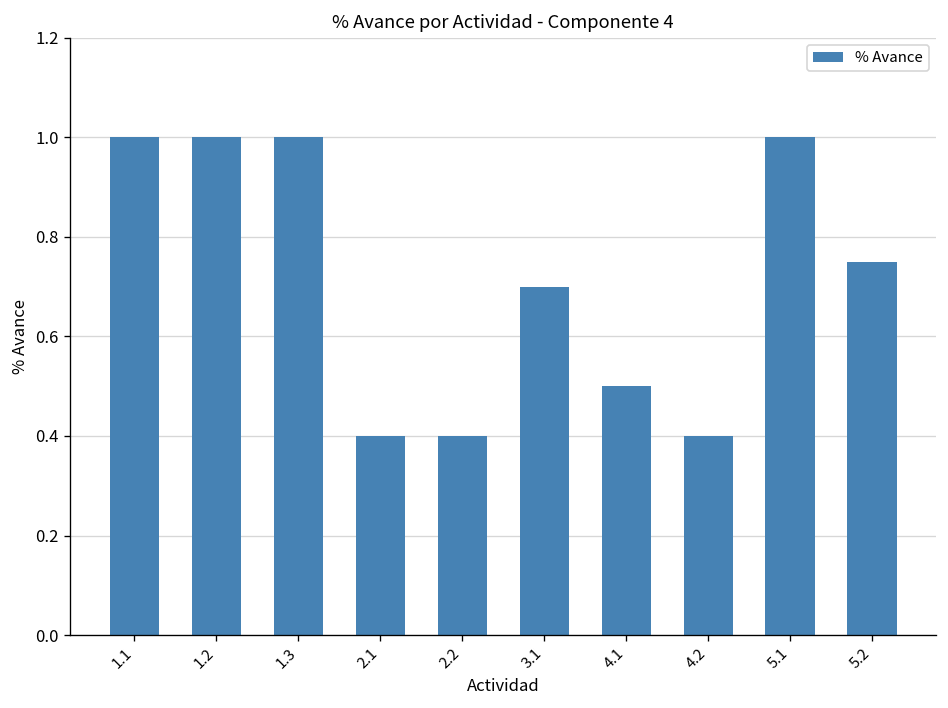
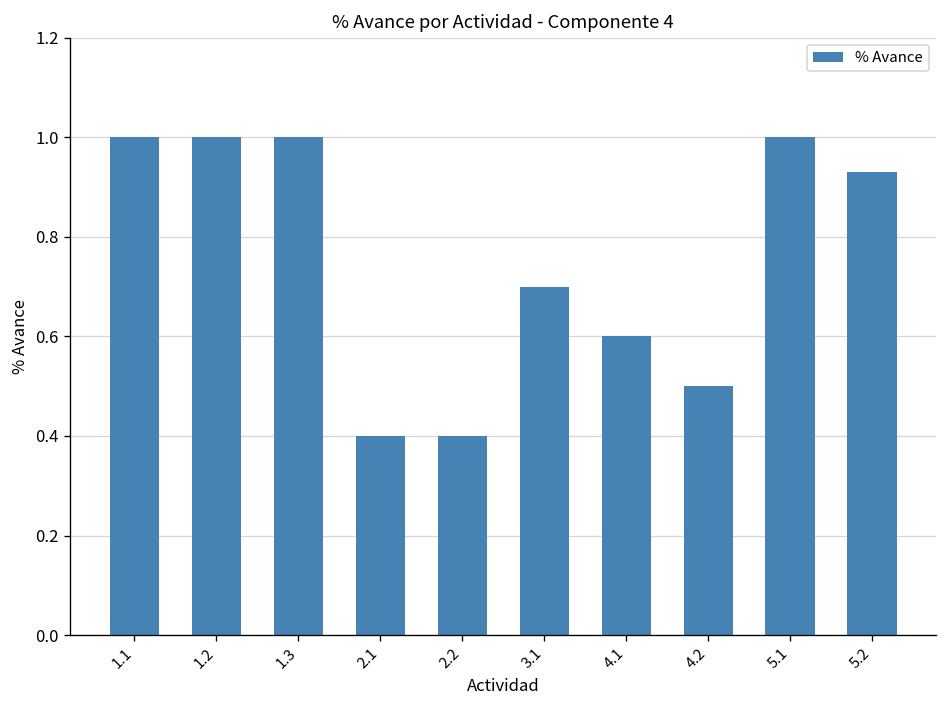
4.1: 0.5 -> 0.6
4.2: 0.4 -> 0.5
5.2: 0.75 -> 0.93
